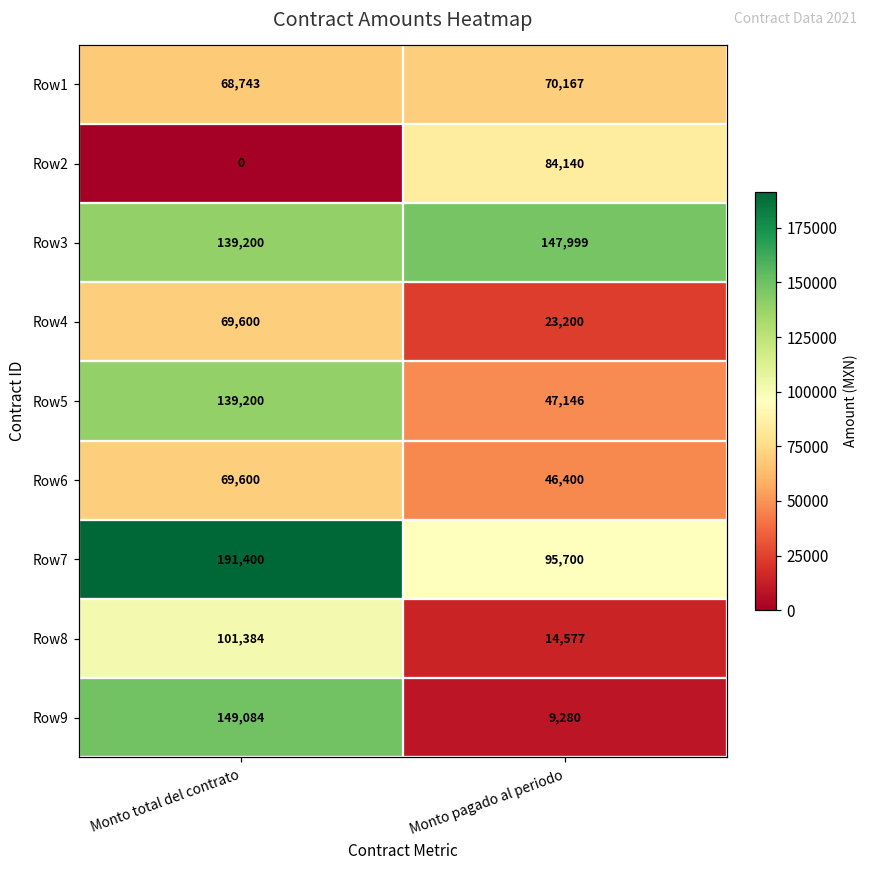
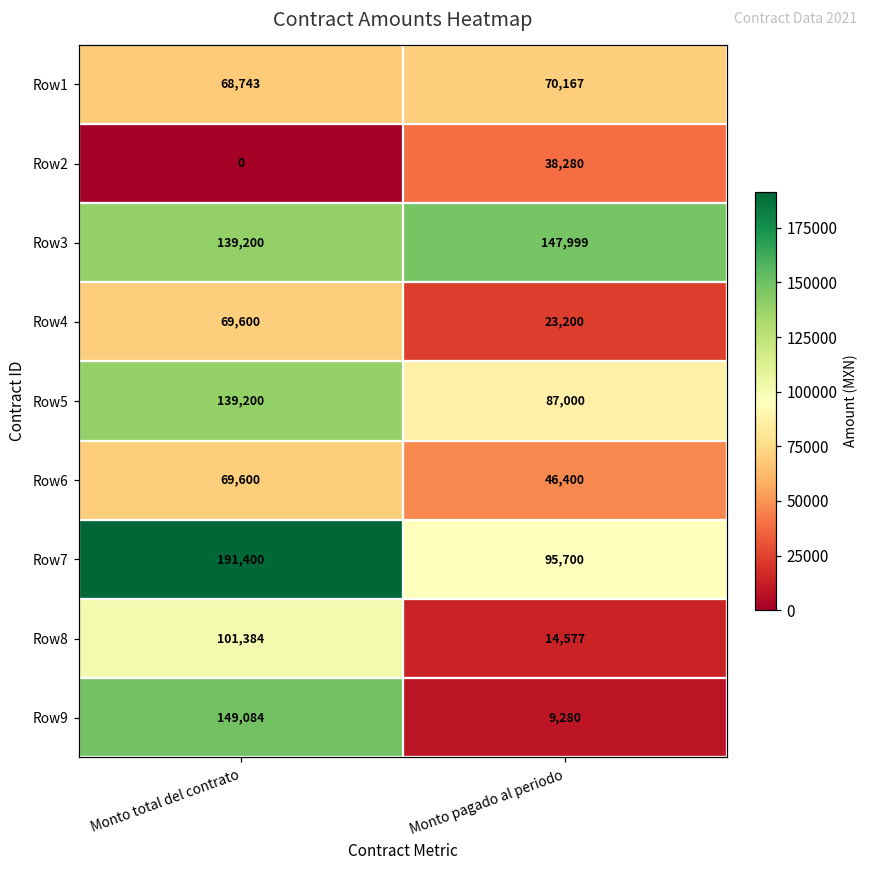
Row2, Monto pagado al periodo: 84,140 -> 38,280
Row5, Monto pagado al periodo: 47,146 -> 87,000
